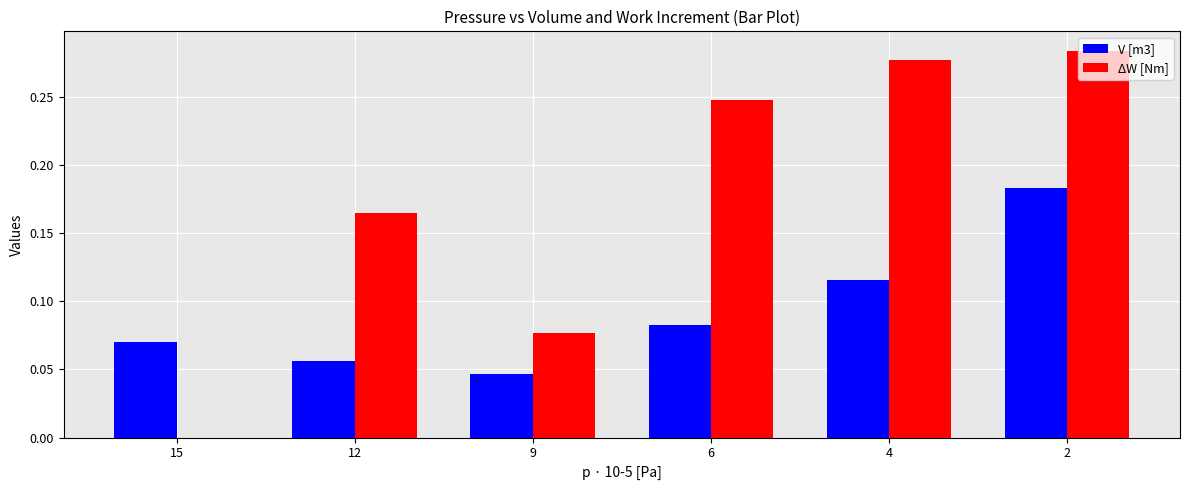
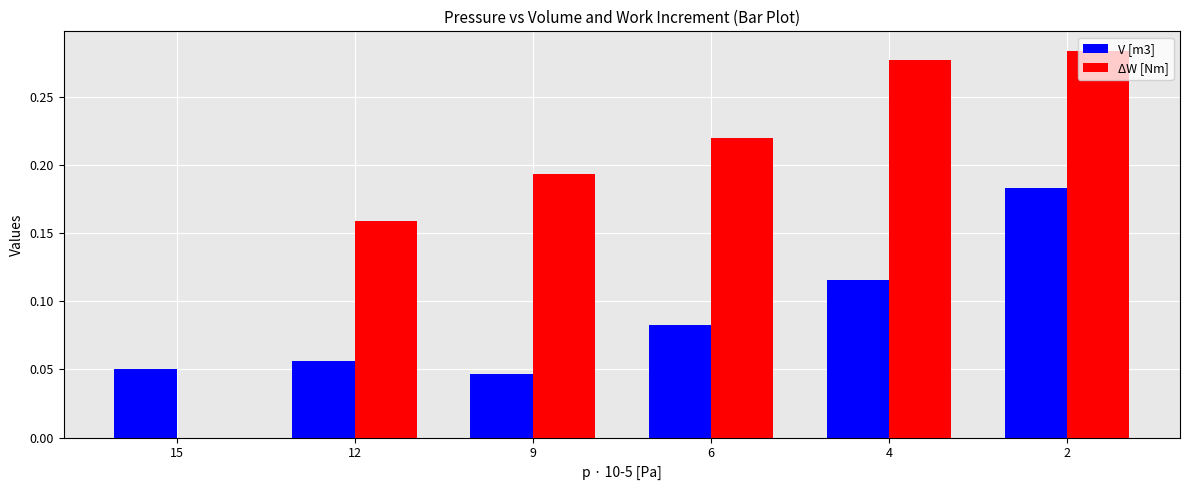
V [m3], 15: 0.07 -> 0.05
ΔW [Nm], 12: 0.165 -> 0.159
ΔW [Nm], 9: 0.076 -> 0.194
ΔW [Nm], 6: 0.248 -> 0.220
